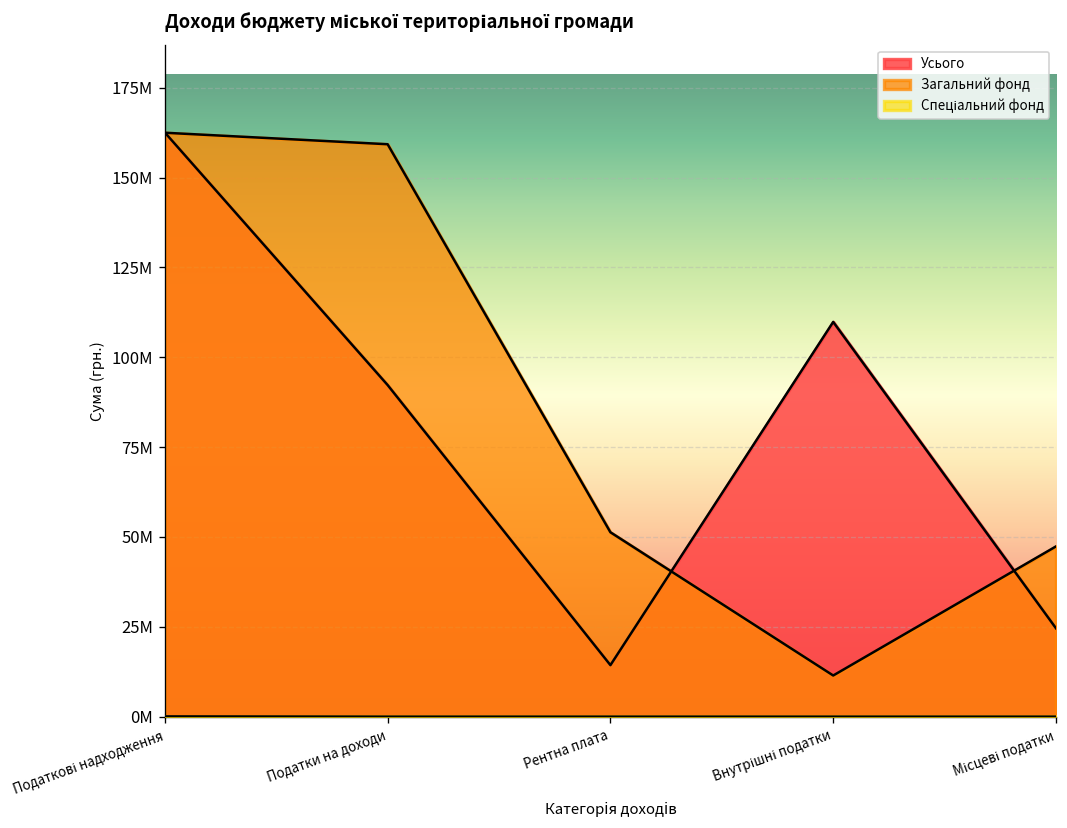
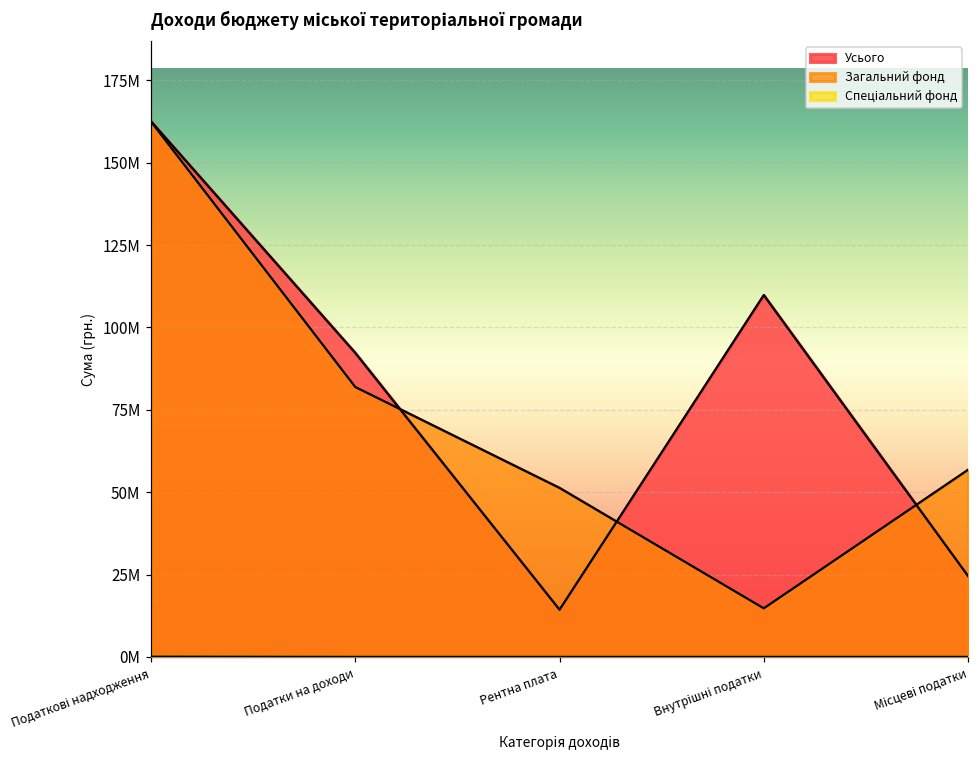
Загальний фонд, Податки на доходи: 159000000 -> 82000000
Загальний фонд, Внутрішні податки: 11000000 -> 15000000
Загальний фонд, Місцеві податки: 47000000 -> 57000000
